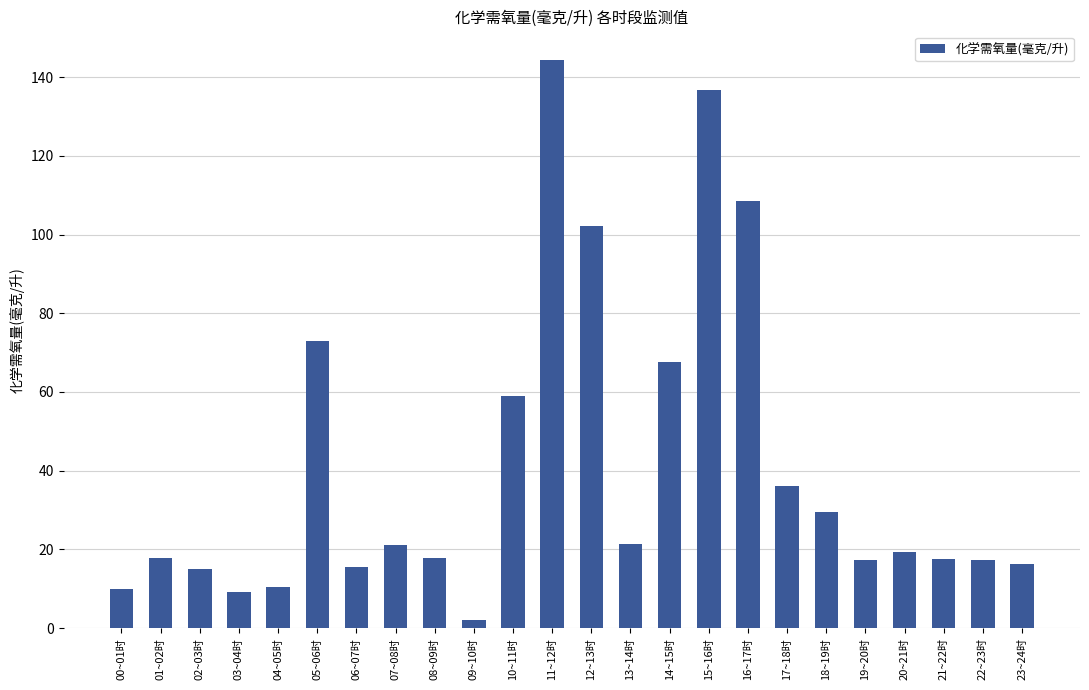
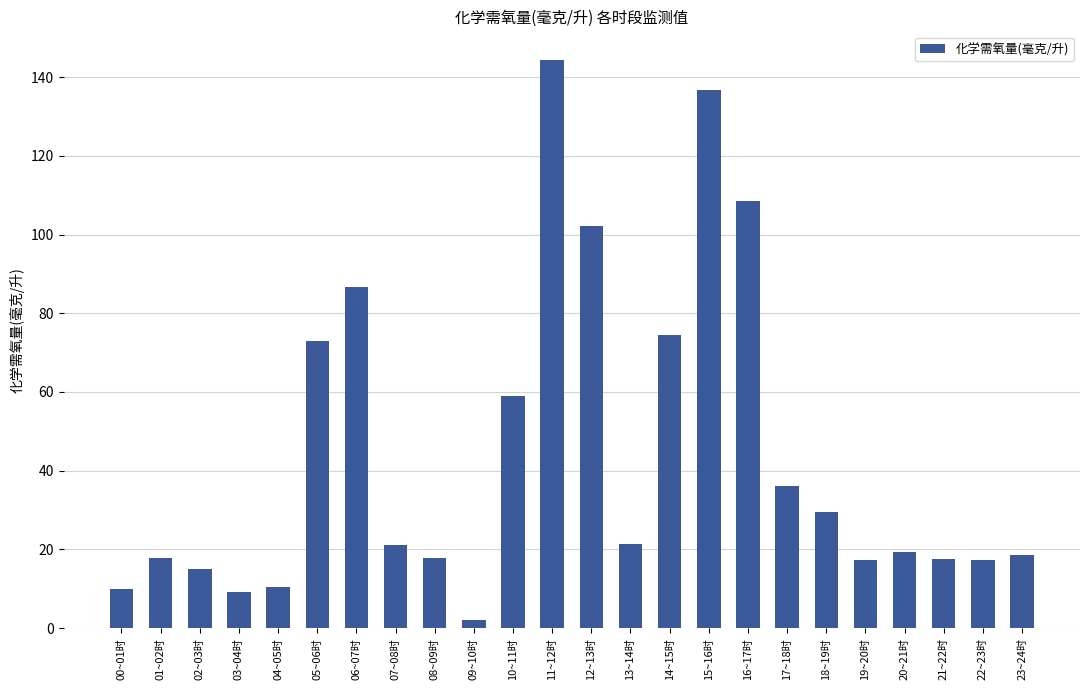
06~07时: 15 -> 87
14~15时: 68 -> 75
23~24时: 16 -> 19
